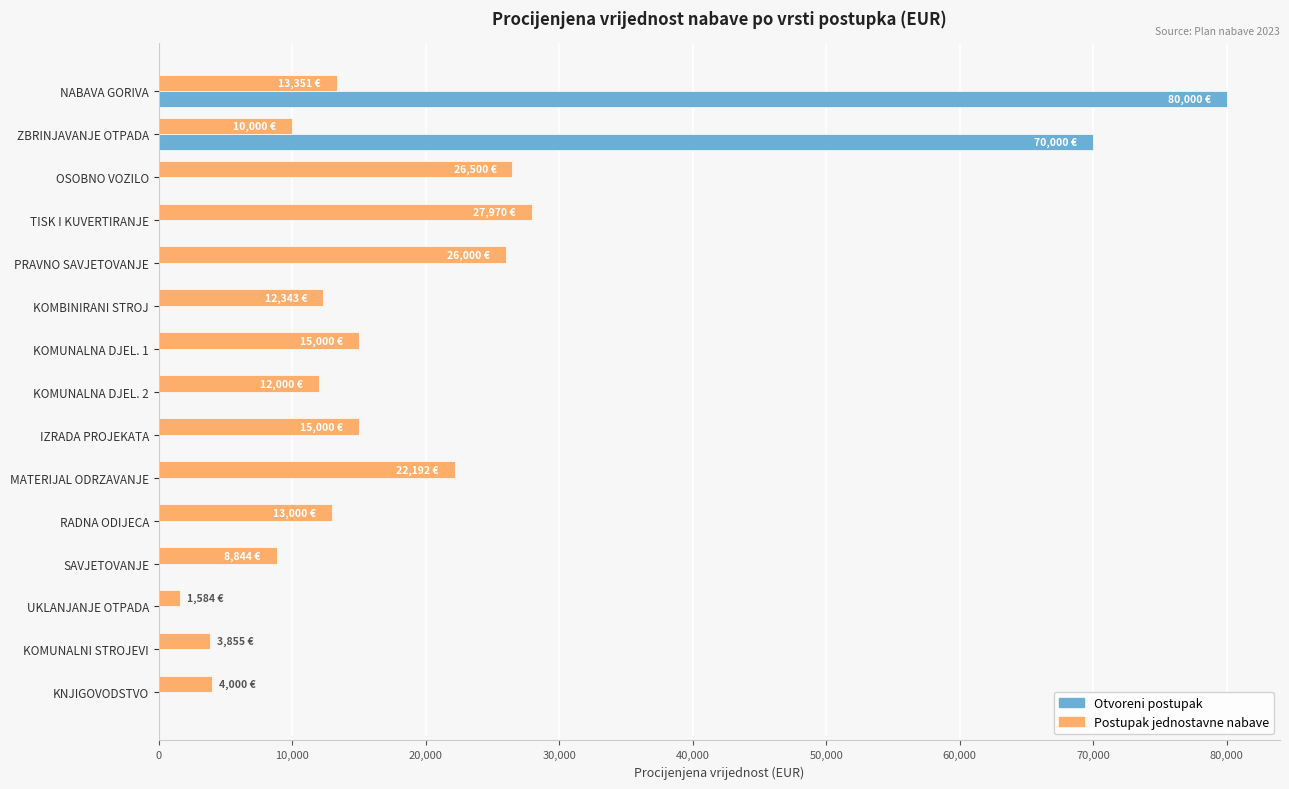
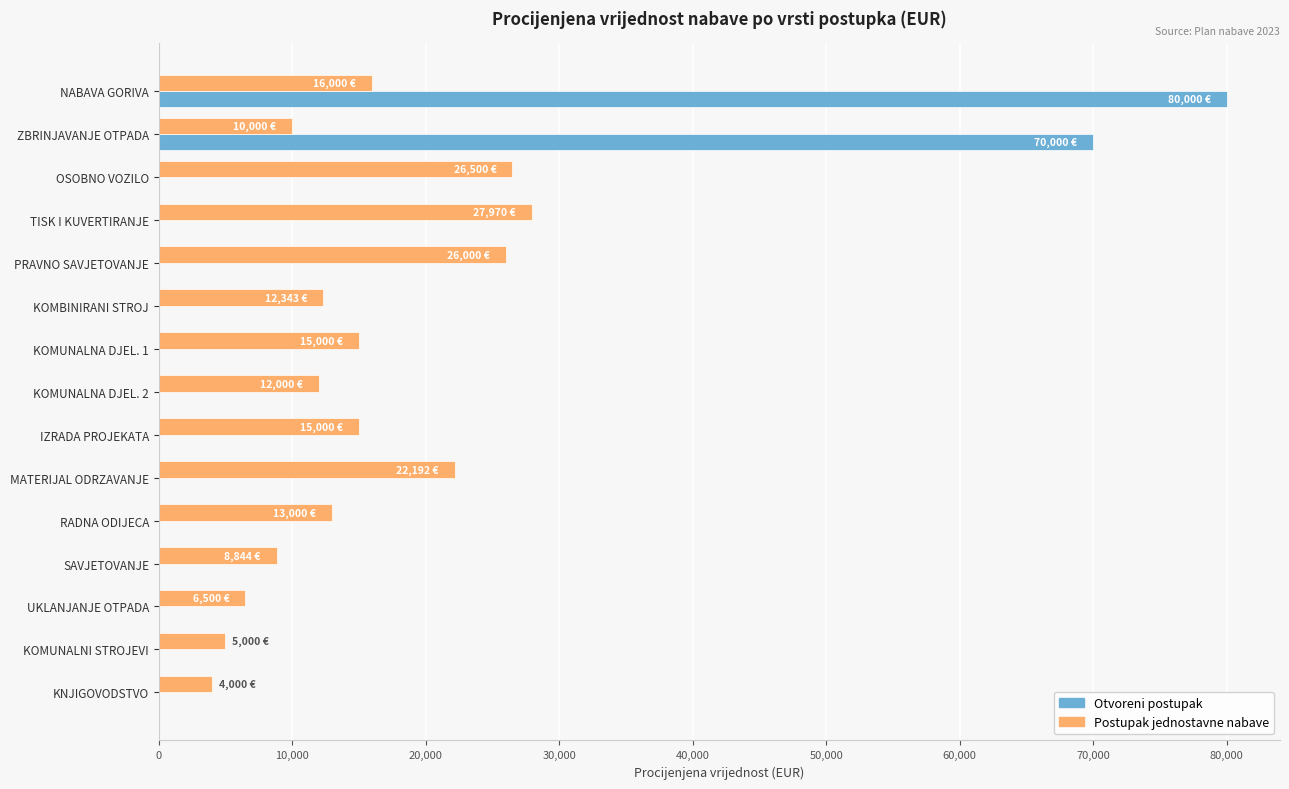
Postupak jednostavne nabave, NABAVA GORIVA: 13,351 -> 16,000
Postupak jednostavne nabave, UKLANJANJE OTPADA: 1,584 -> 6,500
Postupak jednostavne nabave, KOMUNALNI STROJEVI: 3,855 -> 5,000
